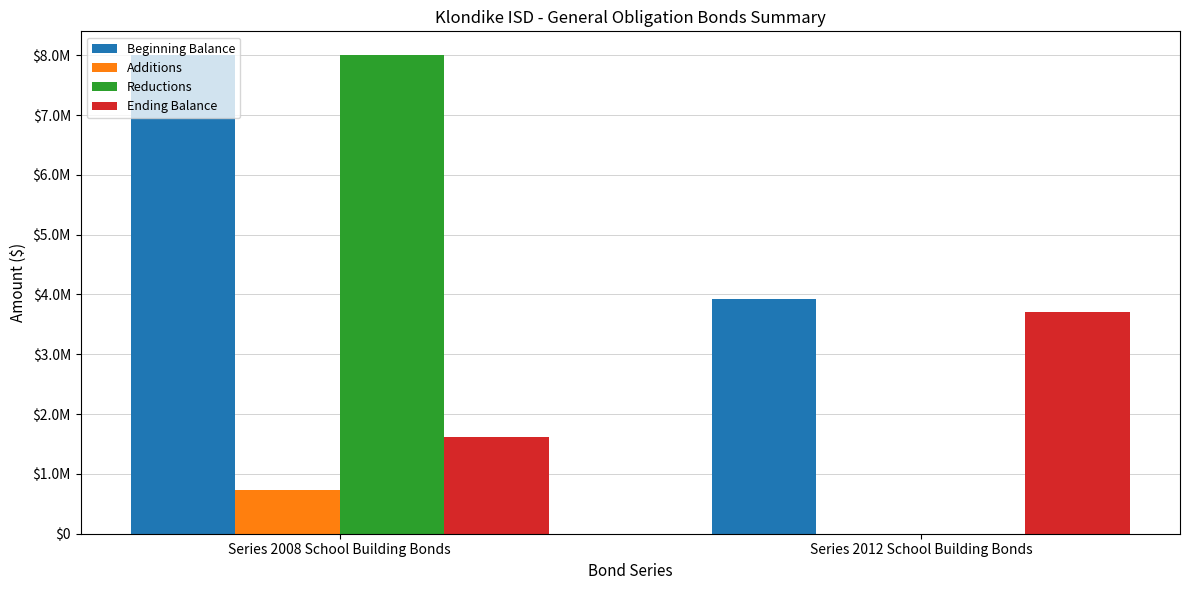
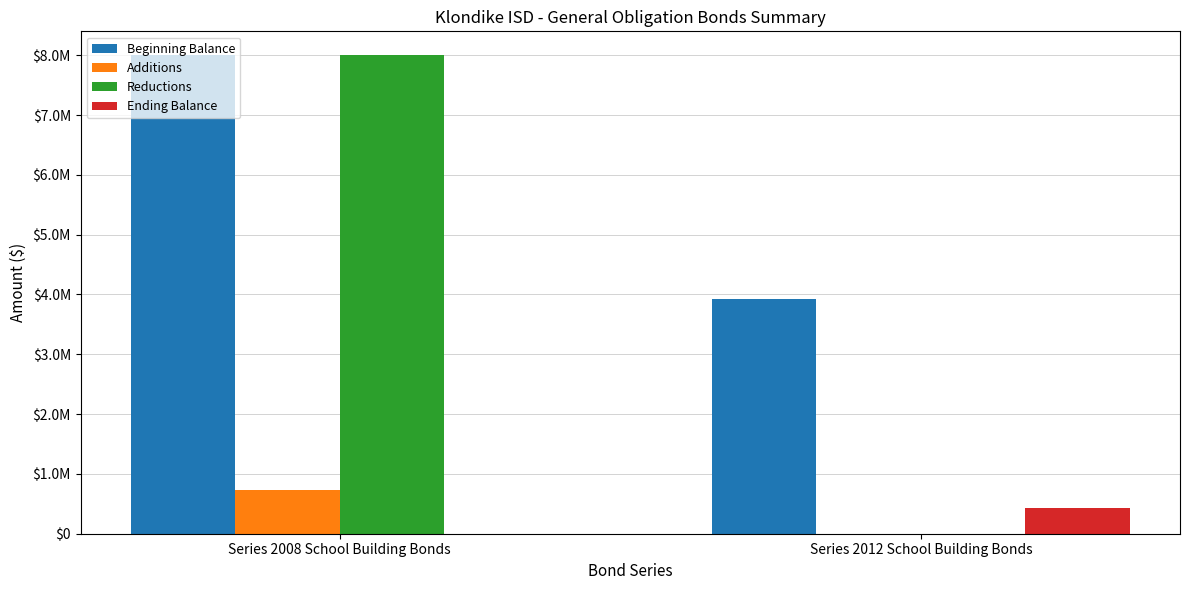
Ending Balance, Series 2008 School Building Bonds: $1600000 -> $0
Ending Balance, Series 2012 School Building Bonds: $3700000 -> $400000
